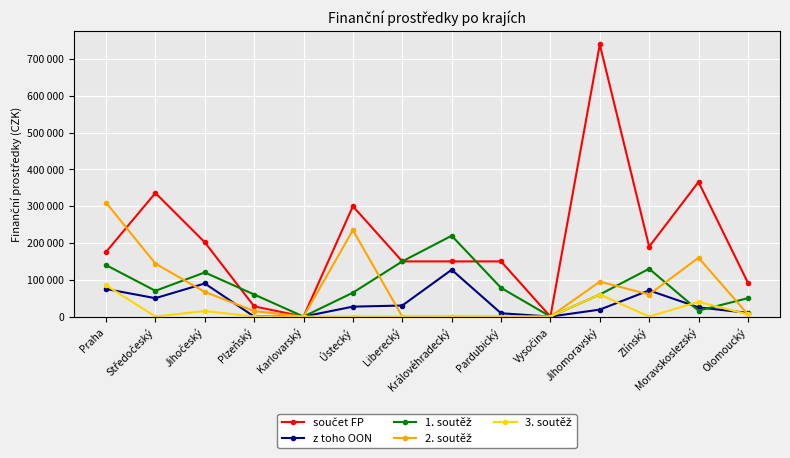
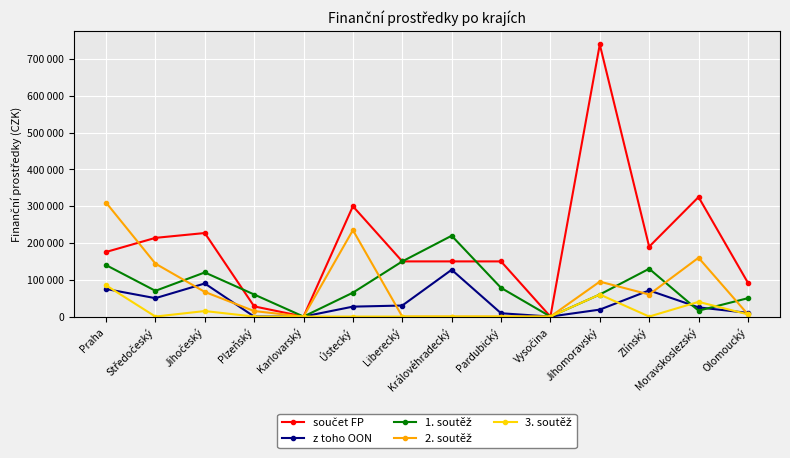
součet FP, Středočeský: 340000 -> 210000
součet FP, Jihočeský: 200000 -> 230000
součet FP, Moravskoslezský: 370000 -> 320000
